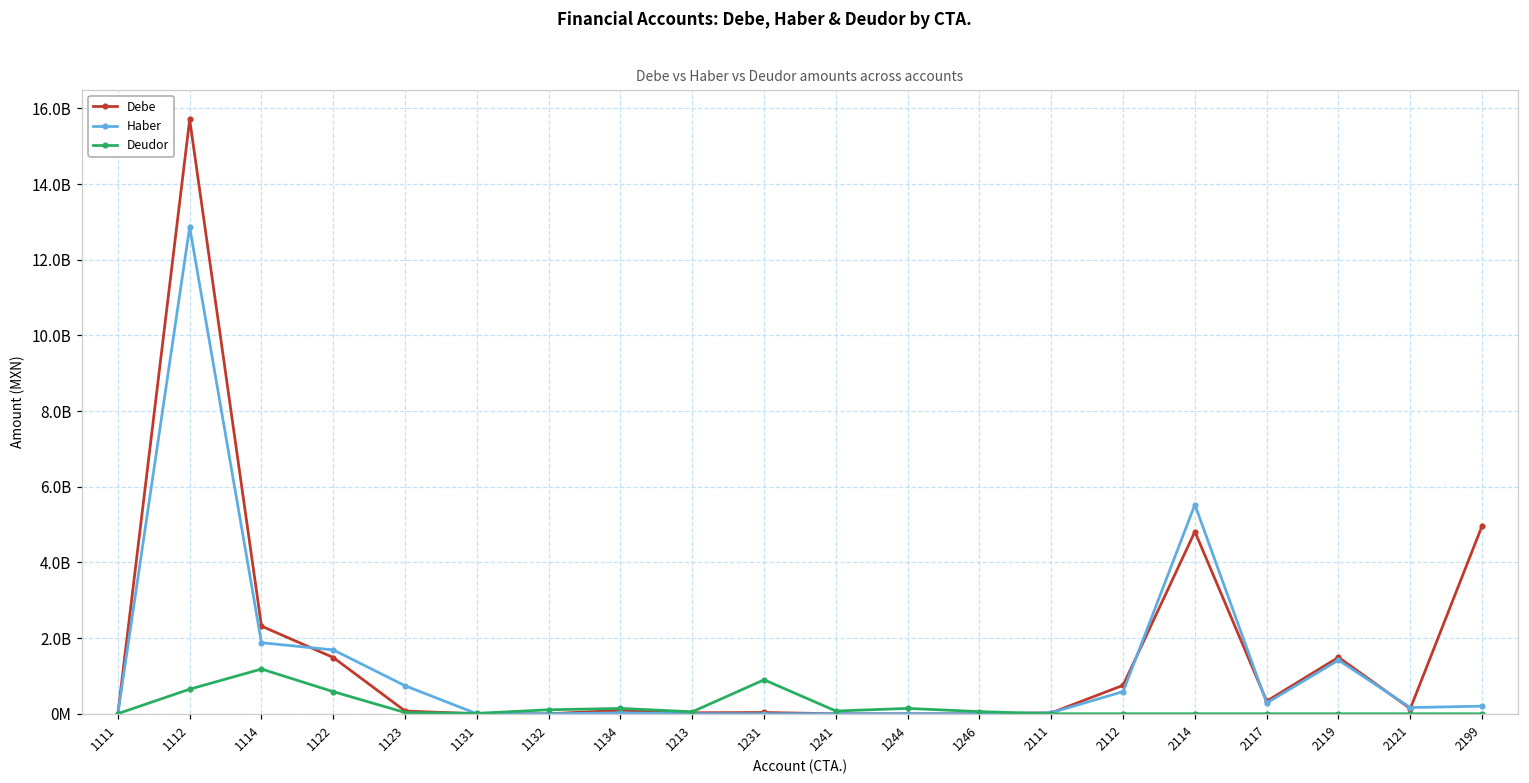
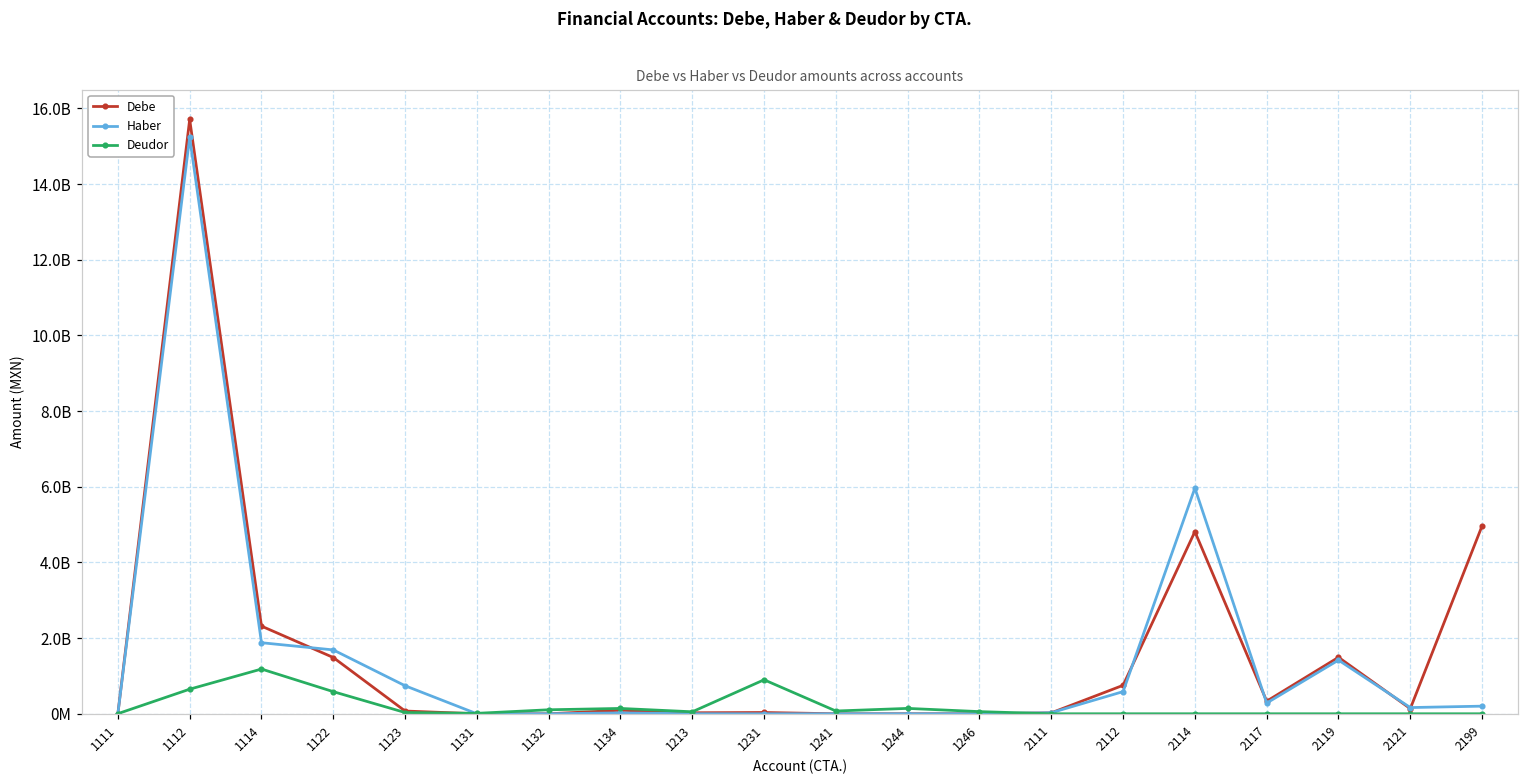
Haber, 1112: 12900000000 -> 15200000000
Haber, 2114: 5500000000 -> 6000000000
